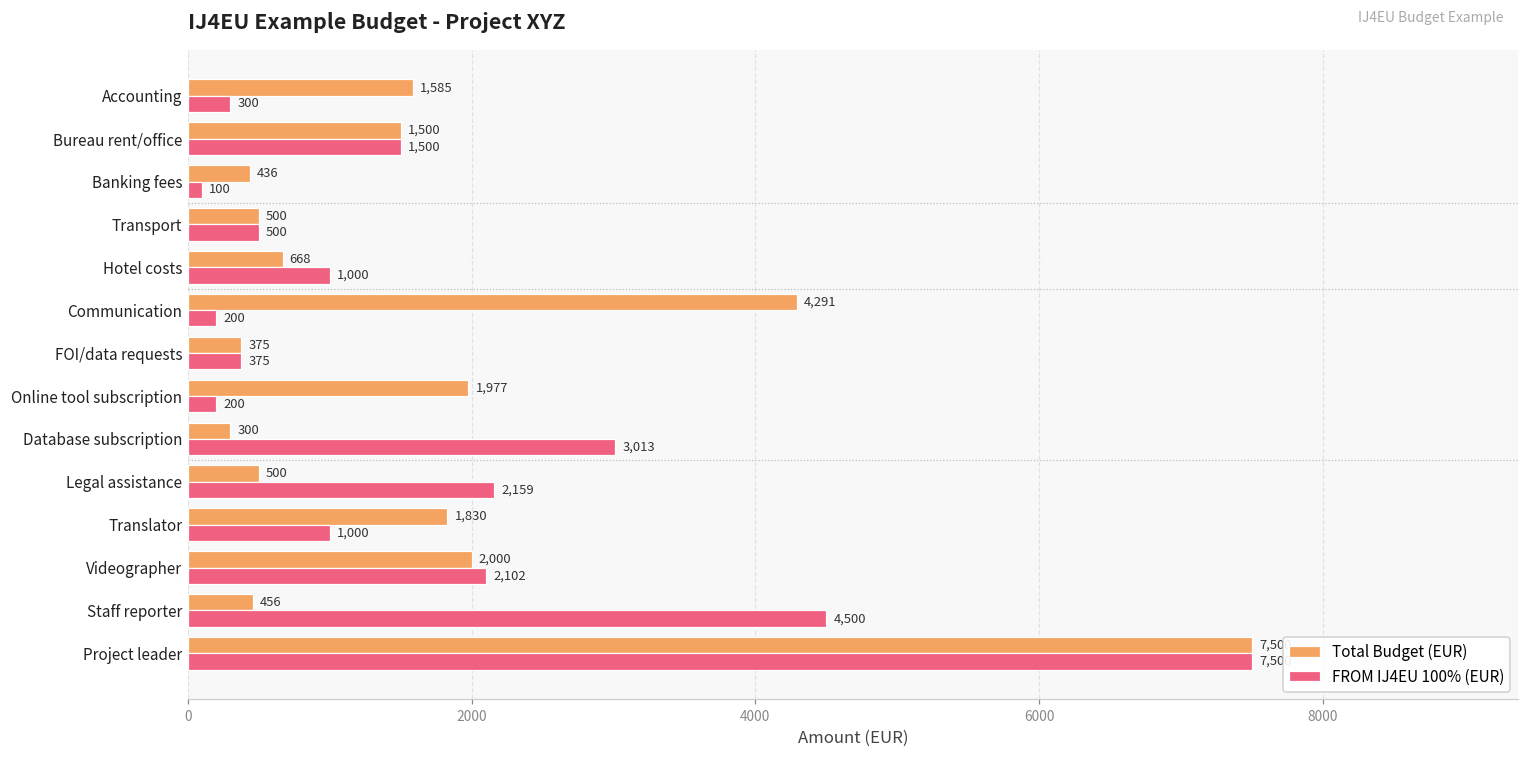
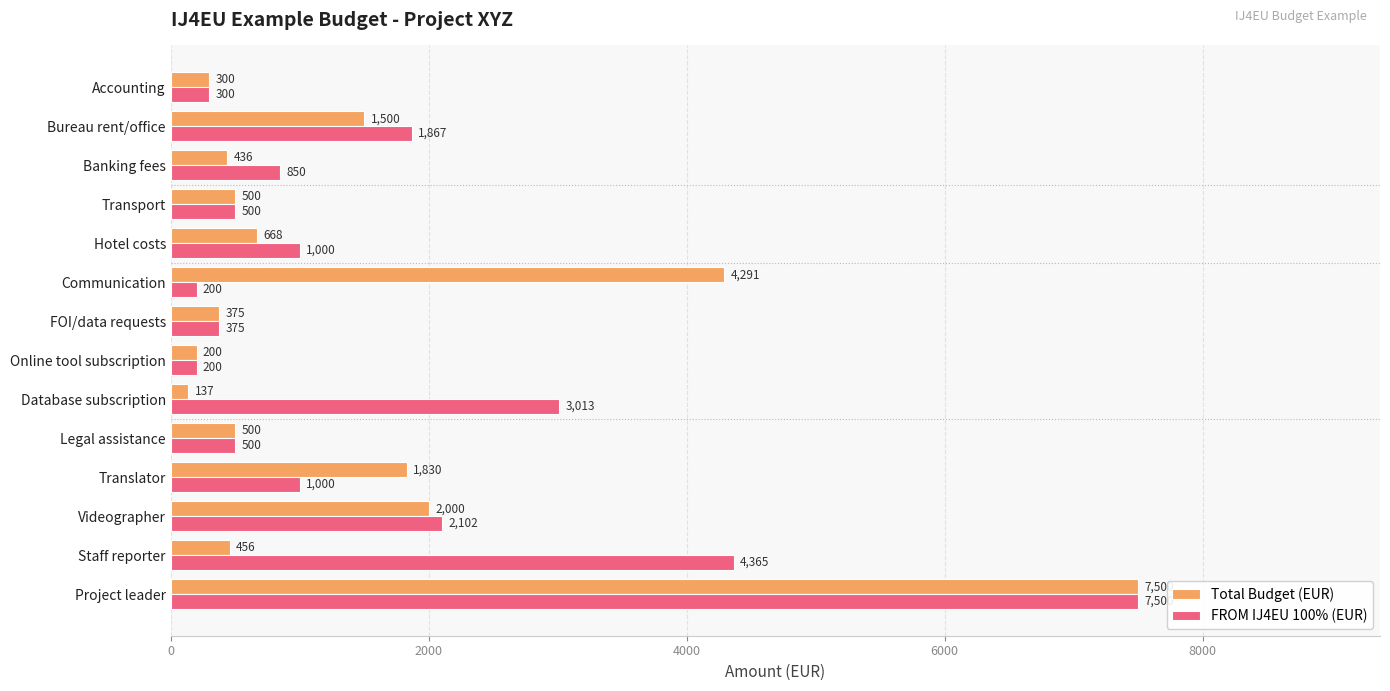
Total Budget (EUR), Accounting: 1,585 -> 300
FROM IJ4EU 100% (EUR), Bureau rent/office: 1,500 -> 1,867
FROM IJ4EU 100% (EUR), Banking fees: 100 -> 850
Total Budget (EUR), Online tool subscription: 1,977 -> 200
Total Budget (EUR), Database subscription: 300 -> 137
FROM IJ4EU 100% (EUR), Legal assistance: 2,159 -> 500
FROM IJ4EU 100% (EUR), Staff reporter: 4,500 -> 4,365
